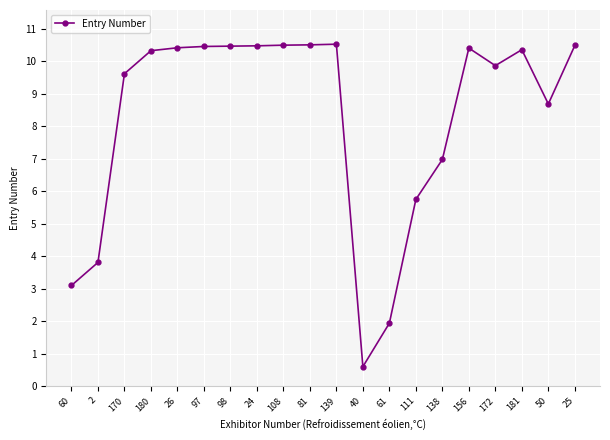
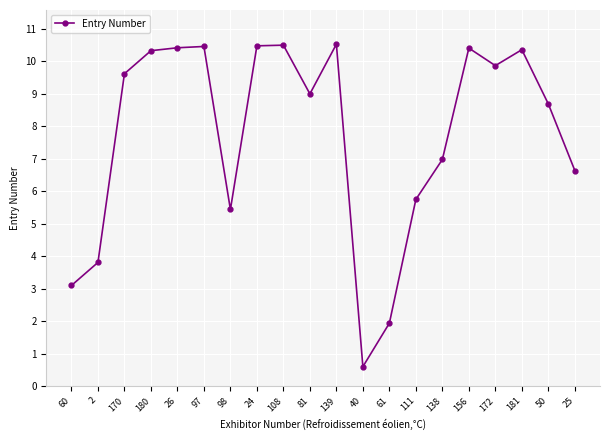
98: 10.5 -> 5.4
81: 10.5 -> 9.0
25: 10.5 -> 6.6
